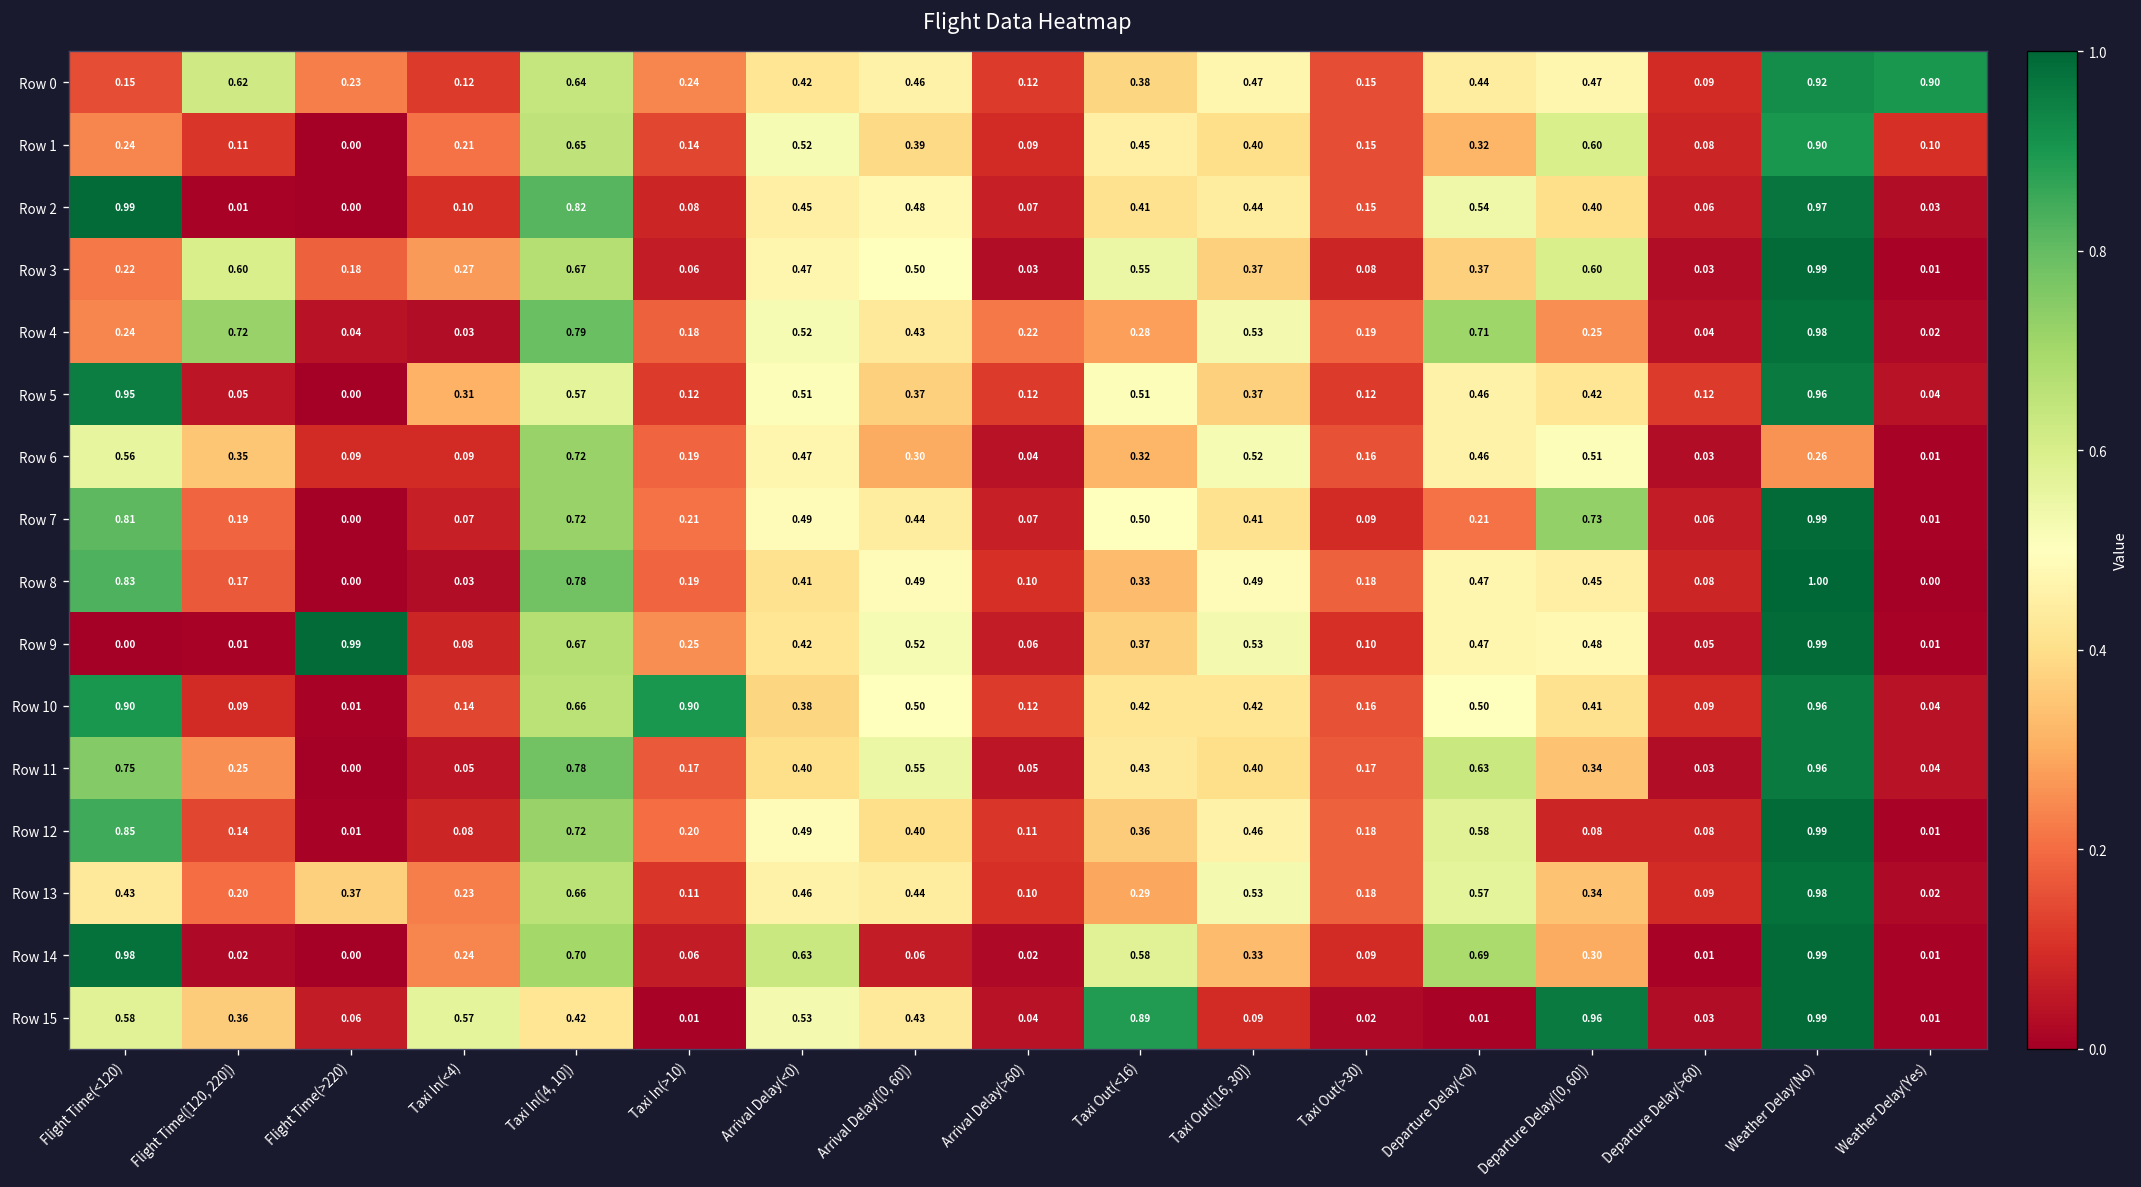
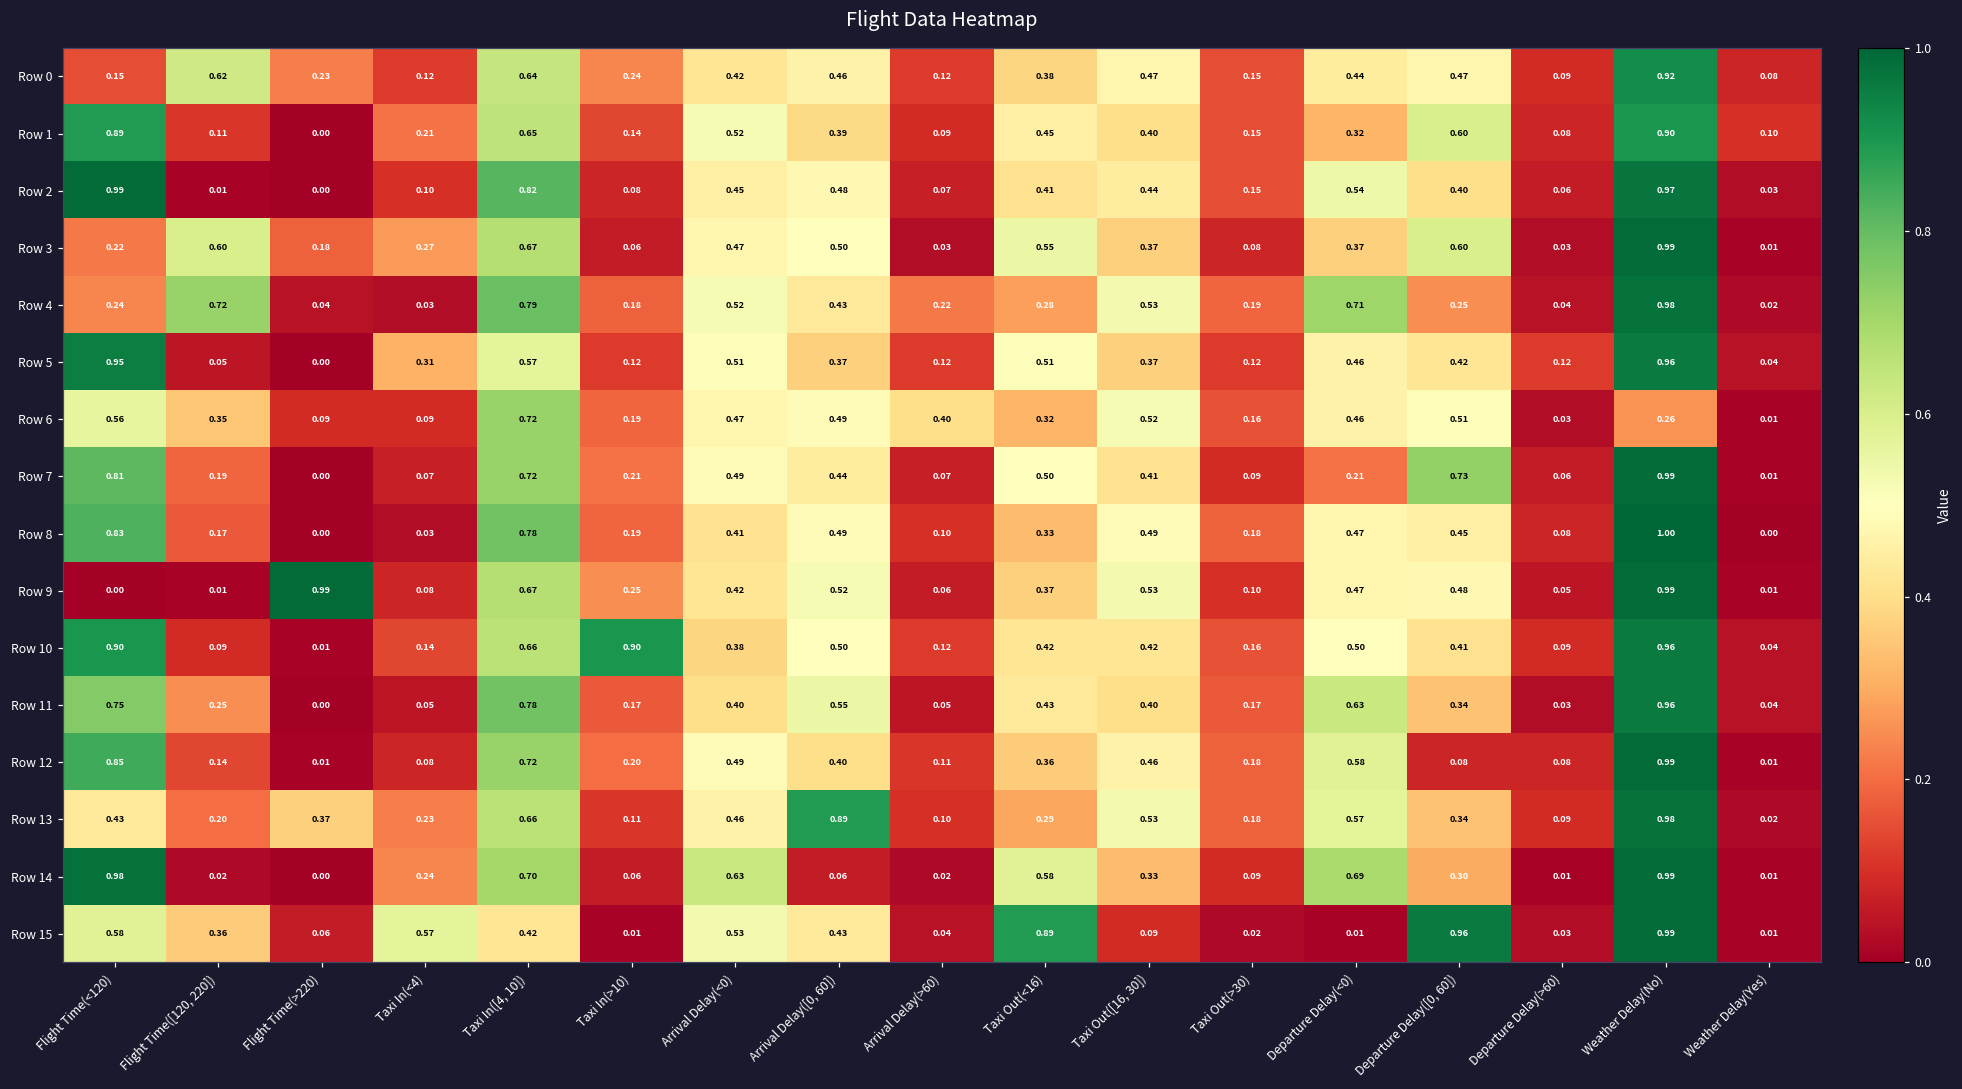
Row 0, Weather Delay(Yes): 0.90 -> 0.08
Row 1, Flight Time(<120): 0.24 -> 0.89
Row 6, Arrival Delay([0, 60]): 0.30 -> 0.49
Row 6, Arrival Delay(>60): 0.04 -> 0.40
Row 13, Arrival Delay([0, 60]): 0.44 -> 0.89
